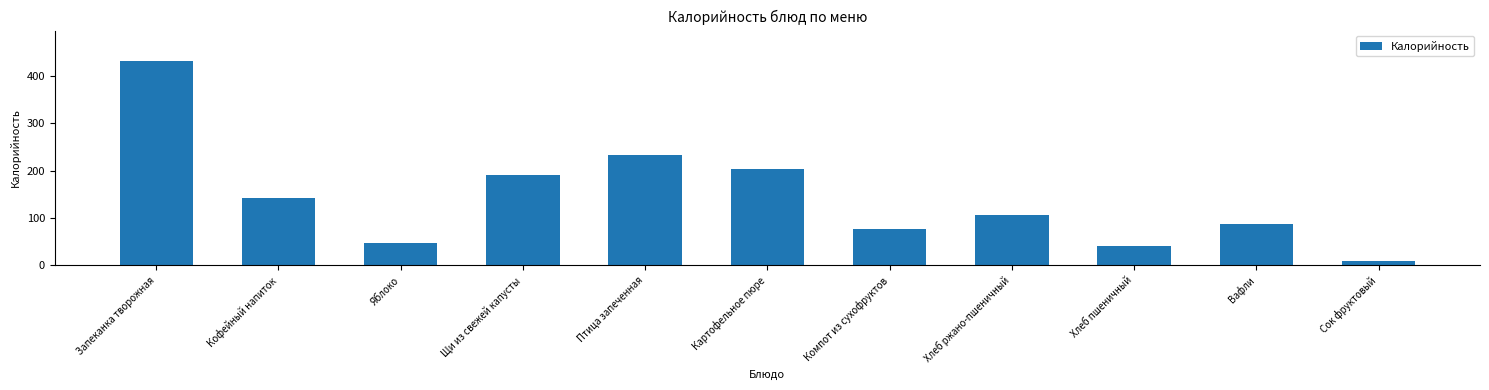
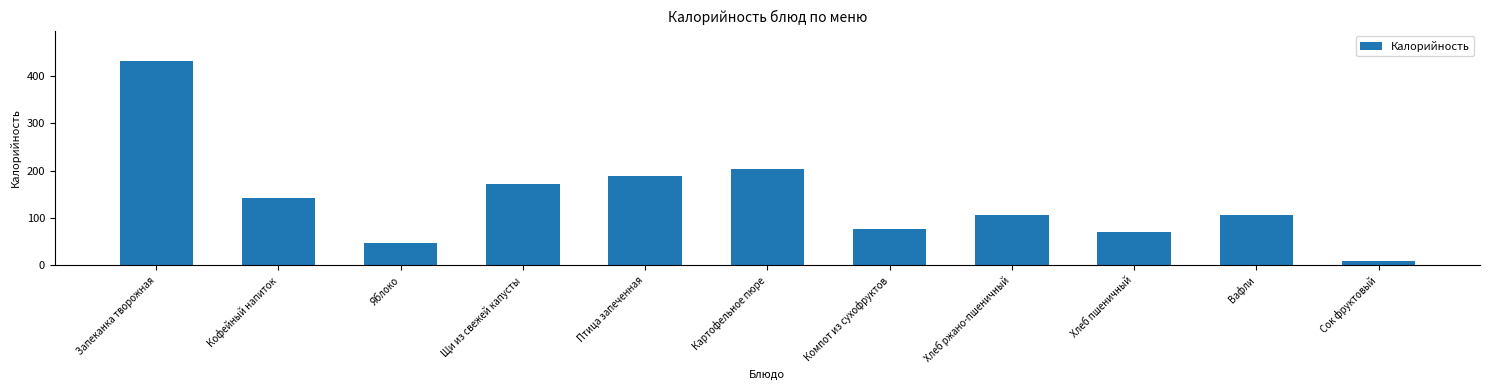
Щи из свежей капусты: 190 -> 170
Птица запеченная: 230 -> 190
Хлеб пшеничный: 40 -> 70
Вафли: 90 -> 110
